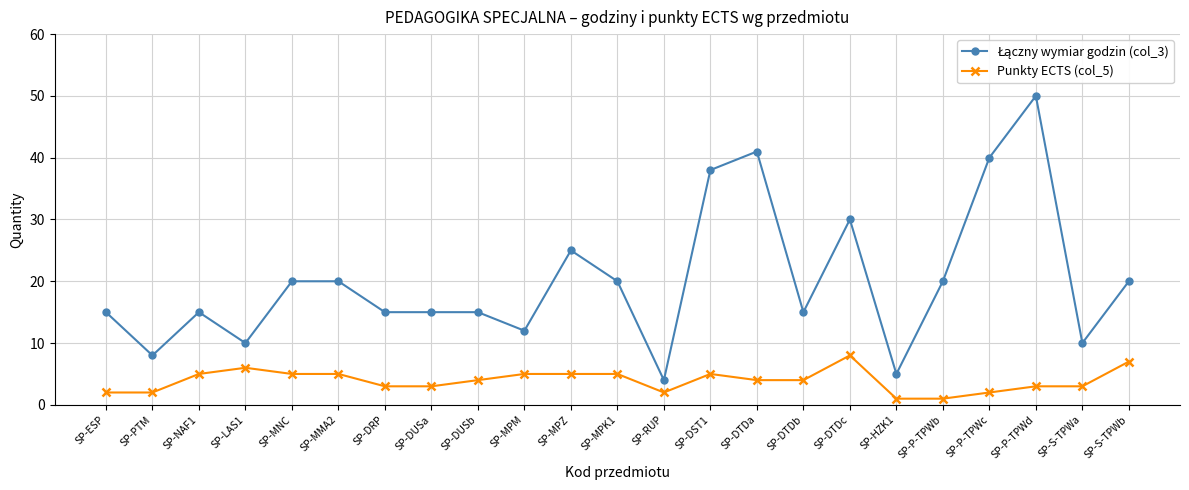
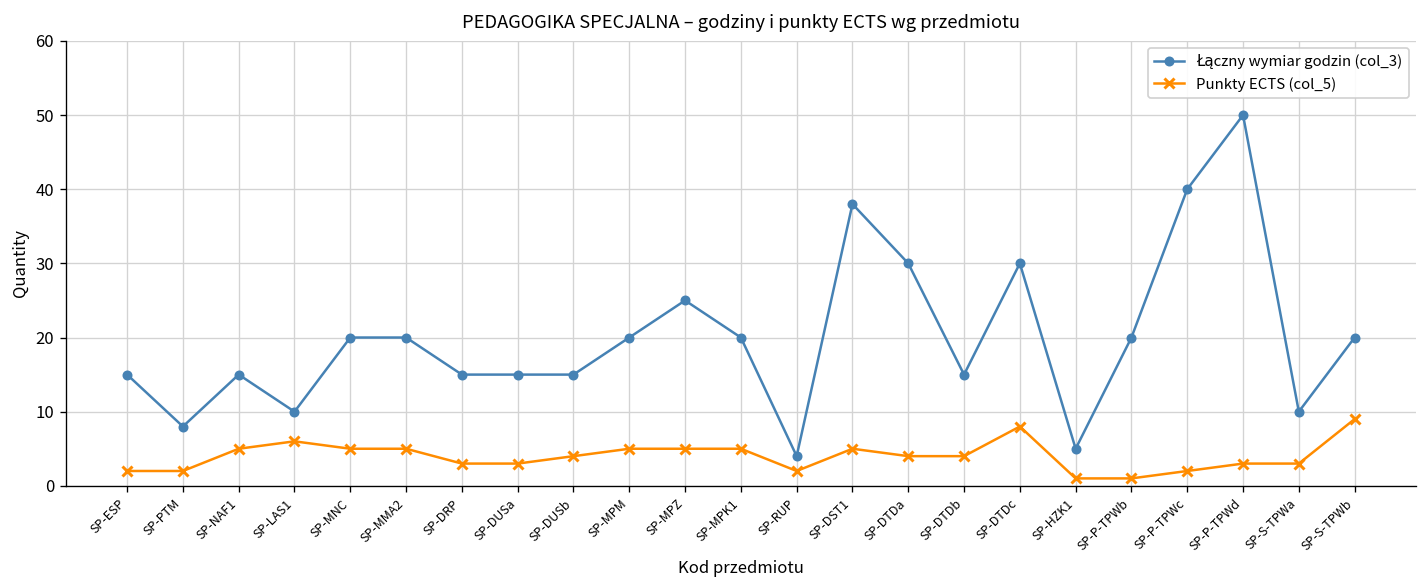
Łączny wymiar godzin (col_3), SP-MPM: 12 -> 20
Łączny wymiar godzin (col_3), SP-DTDa: 41 -> 30
Punkty ECTS (col_5), SP-S-TPWb: 7 -> 9
